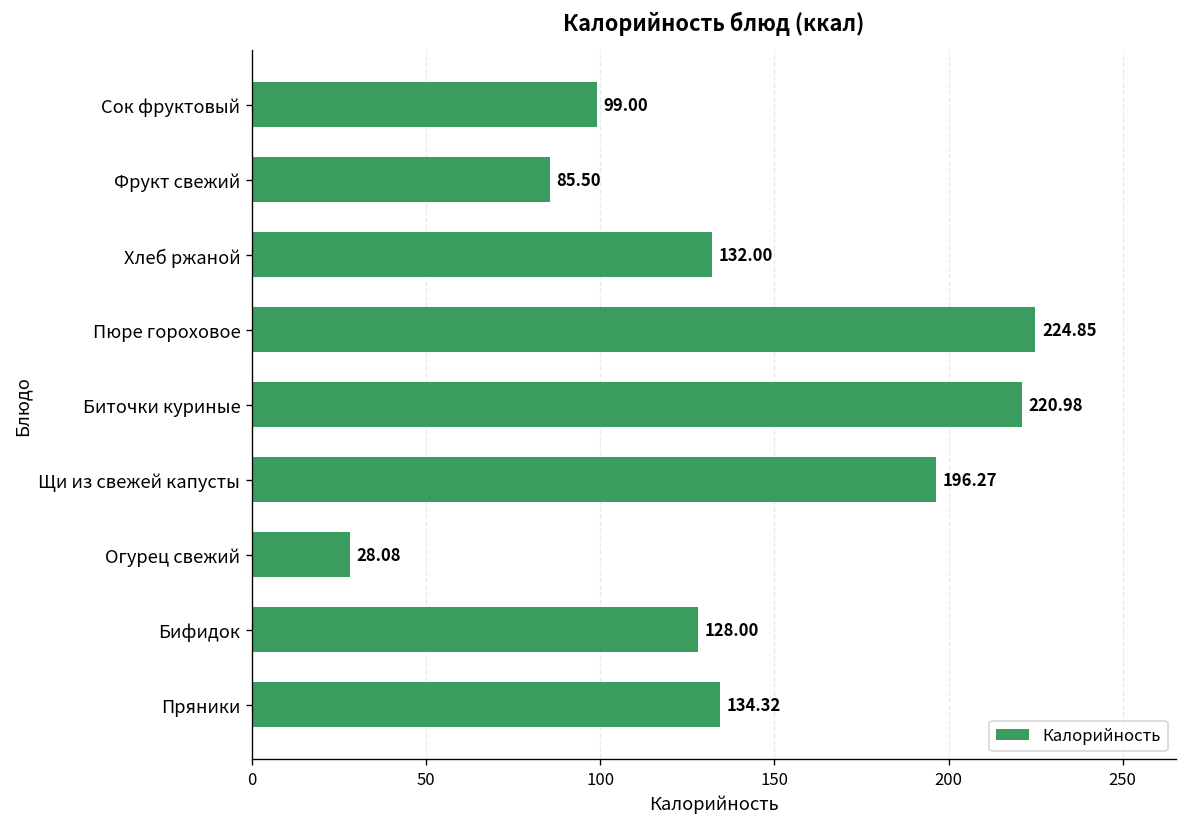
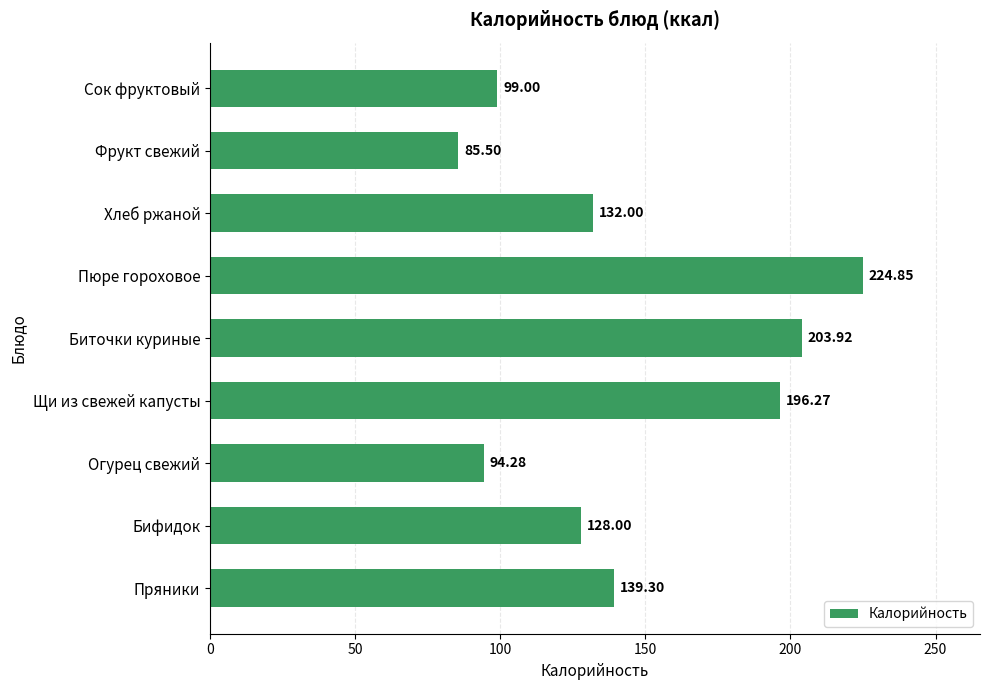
Биточки куриные: 220.98 -> 203.92
Огурец свежий: 28.08 -> 94.28
Пряники: 134.32 -> 139.30
